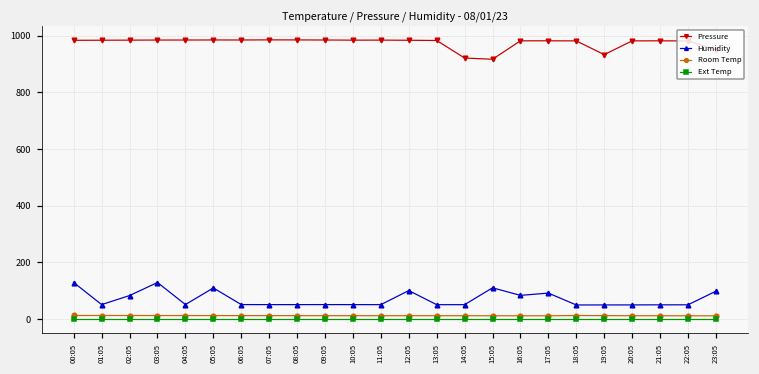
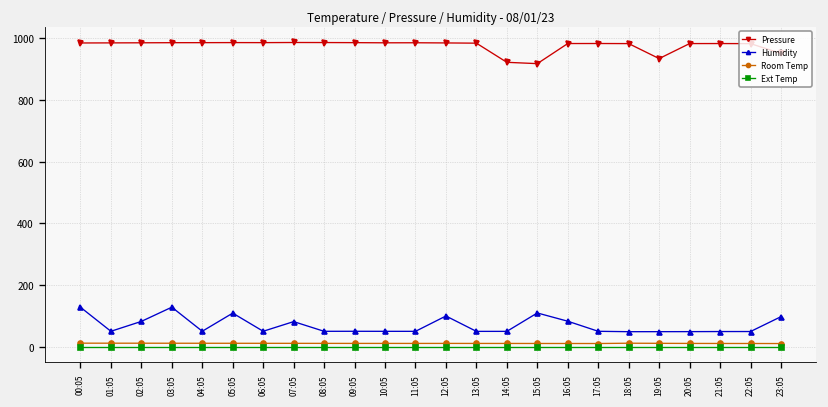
Humidity, 07:05: 50 -> 80
Humidity, 17:05: 90 -> 50
